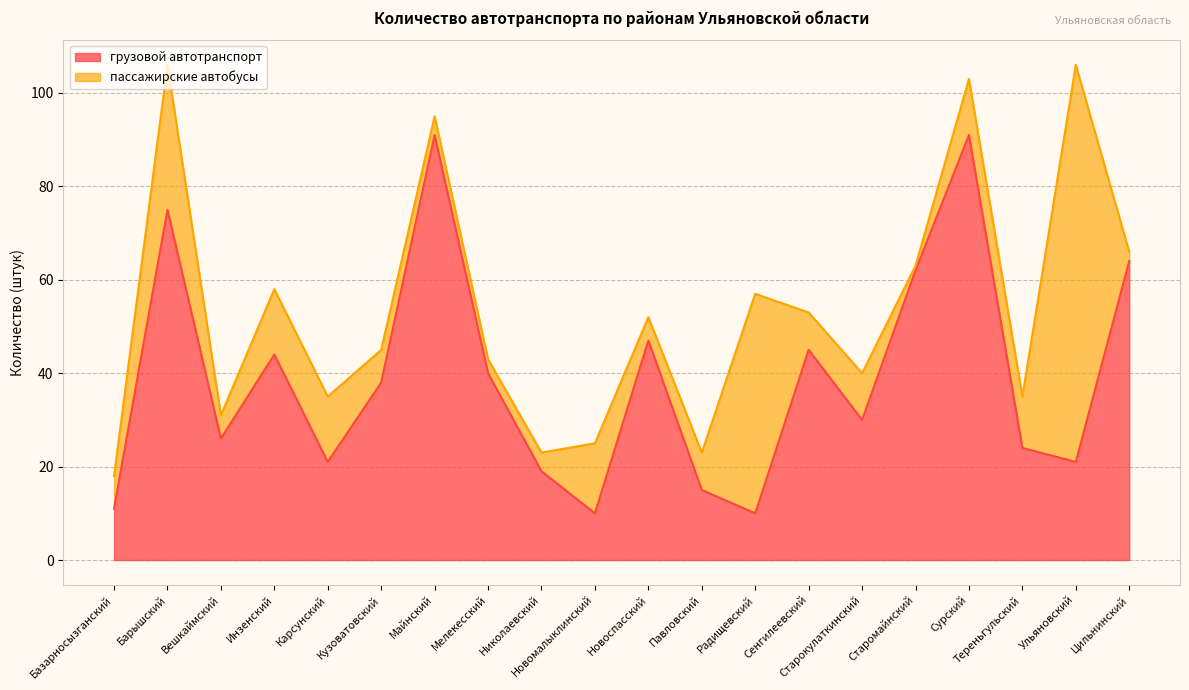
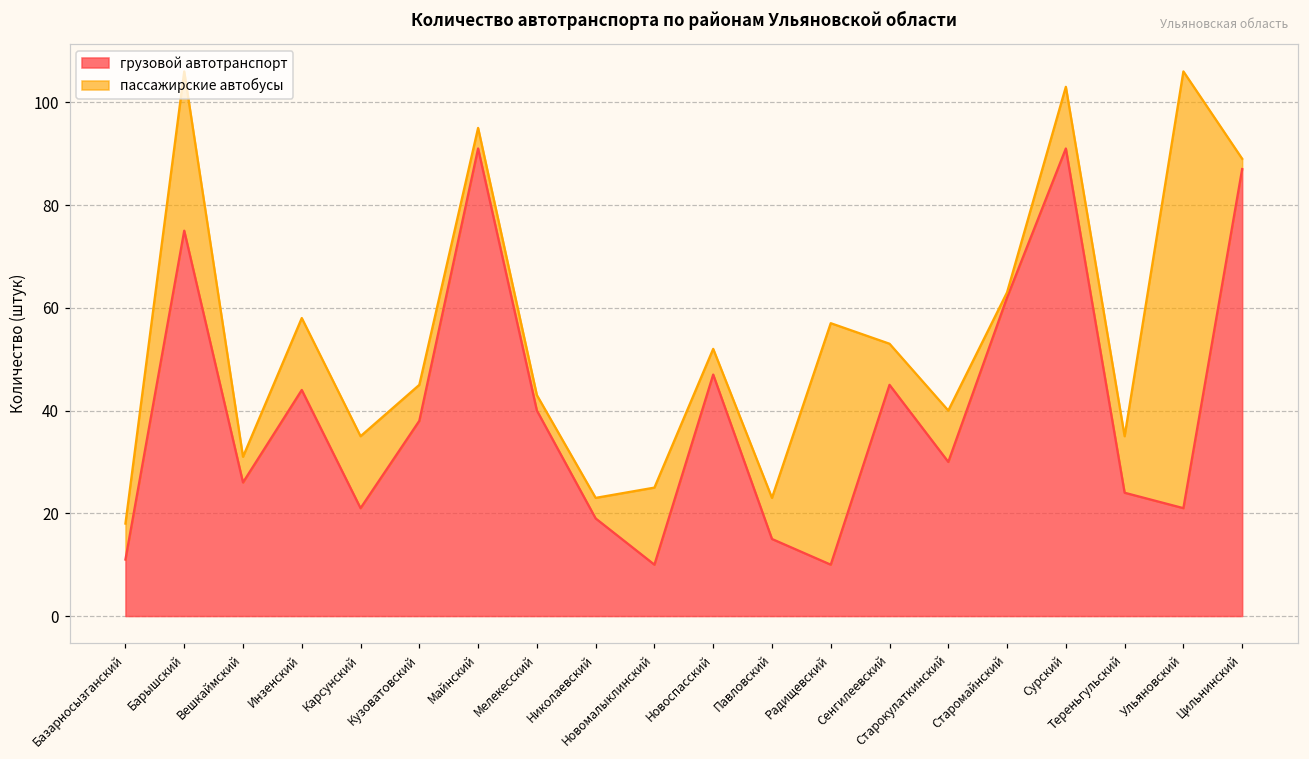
грузовой автотранспорт, Цильнинский: 64 -> 87
